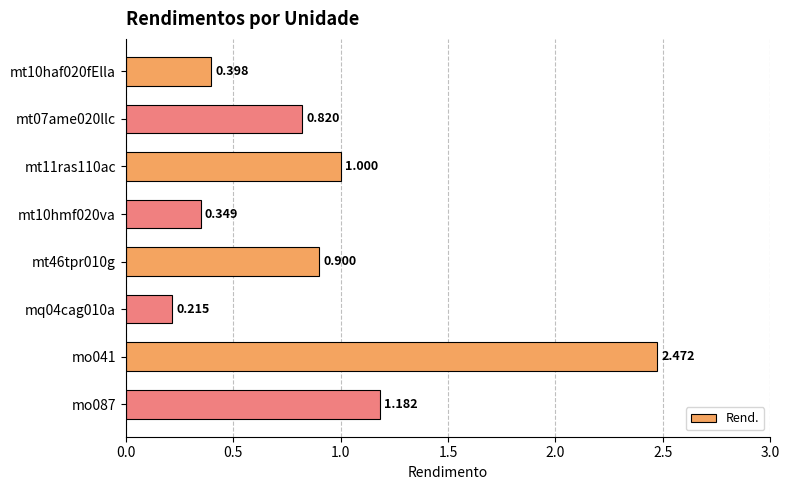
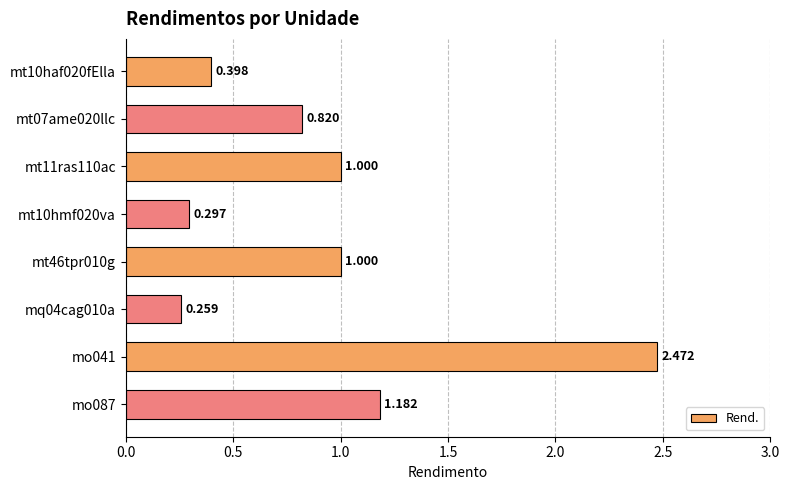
mt10hmf020va: 0.349 -> 0.297
mt46tpr010g: 0.900 -> 1.000
mq04cag010a: 0.215 -> 0.259
